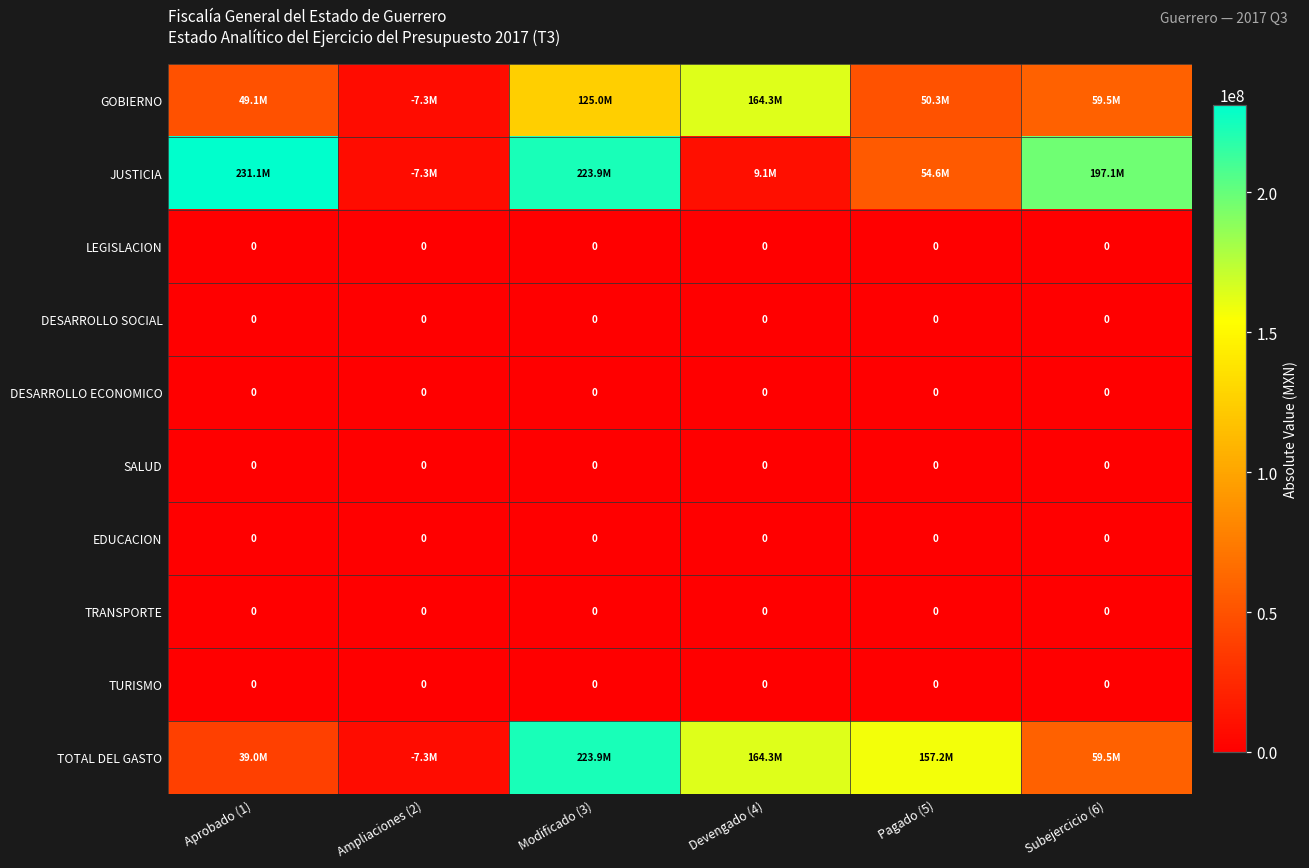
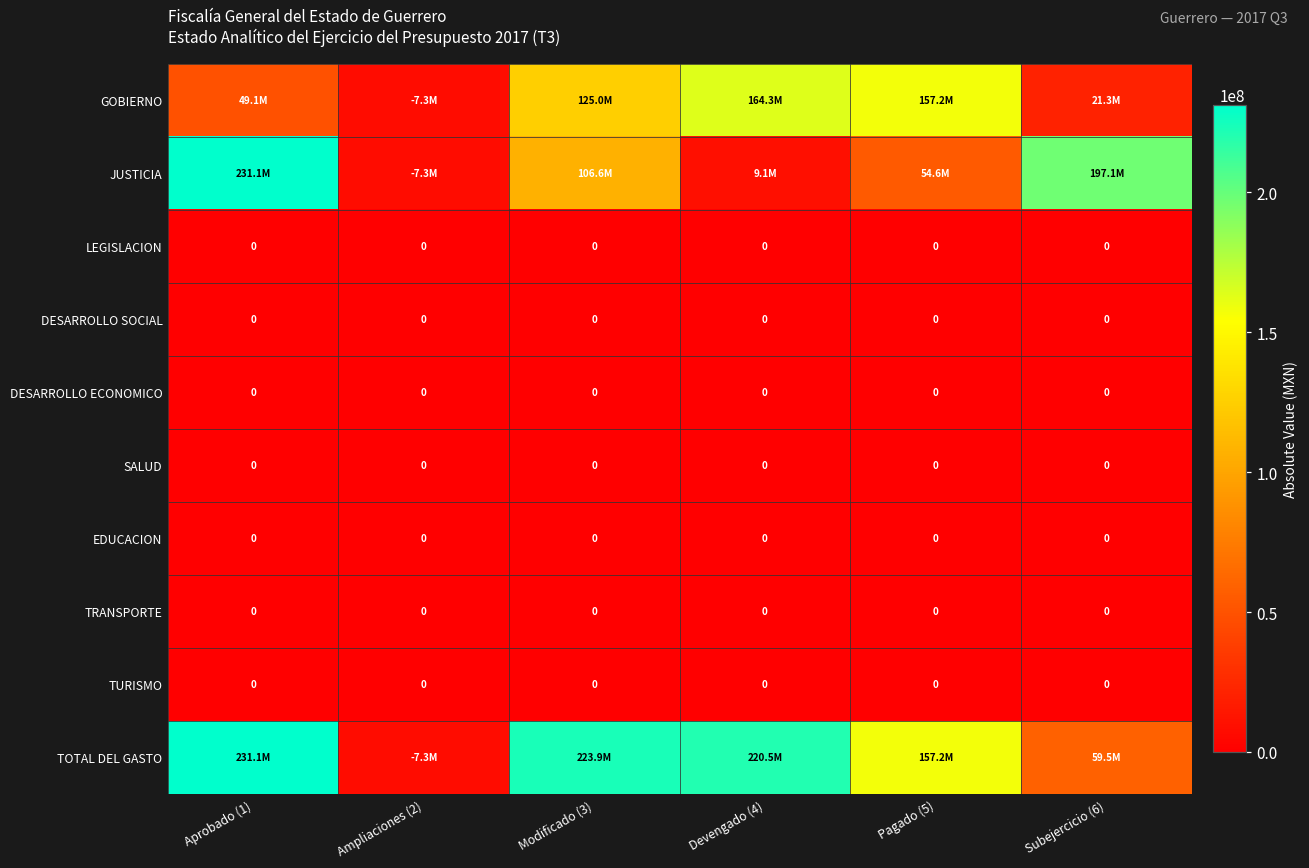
GOBIERNO, Pagado (5): 50.3M -> 157.2M
GOBIERNO, Subejercicio (6): 59.5M -> 21.3M
JUSTICIA, Modificado (3): 223.9M -> 106.6M
TOTAL DEL GASTO, Aprobado (1): 39.0M -> 231.1M
TOTAL DEL GASTO, Devengado (4): 164.3M -> 220.5M
